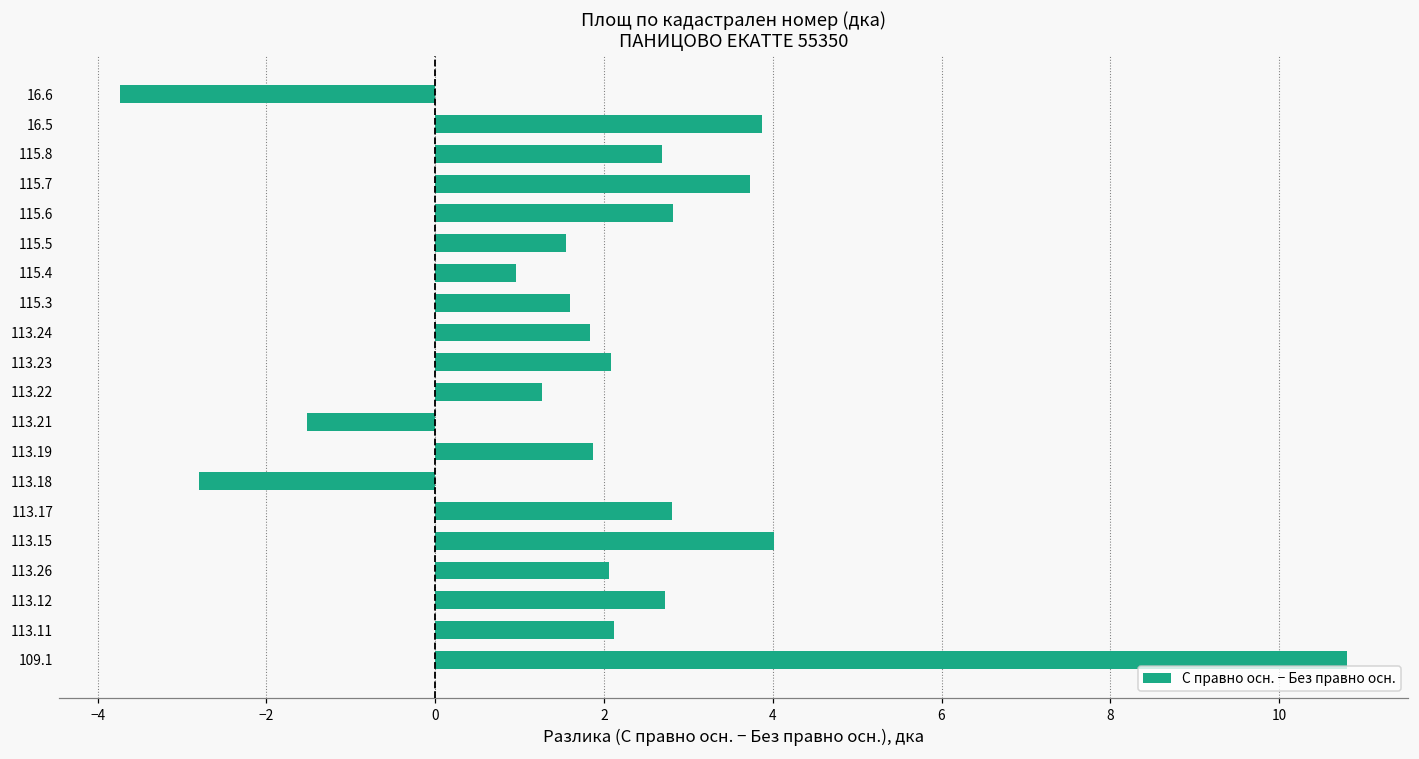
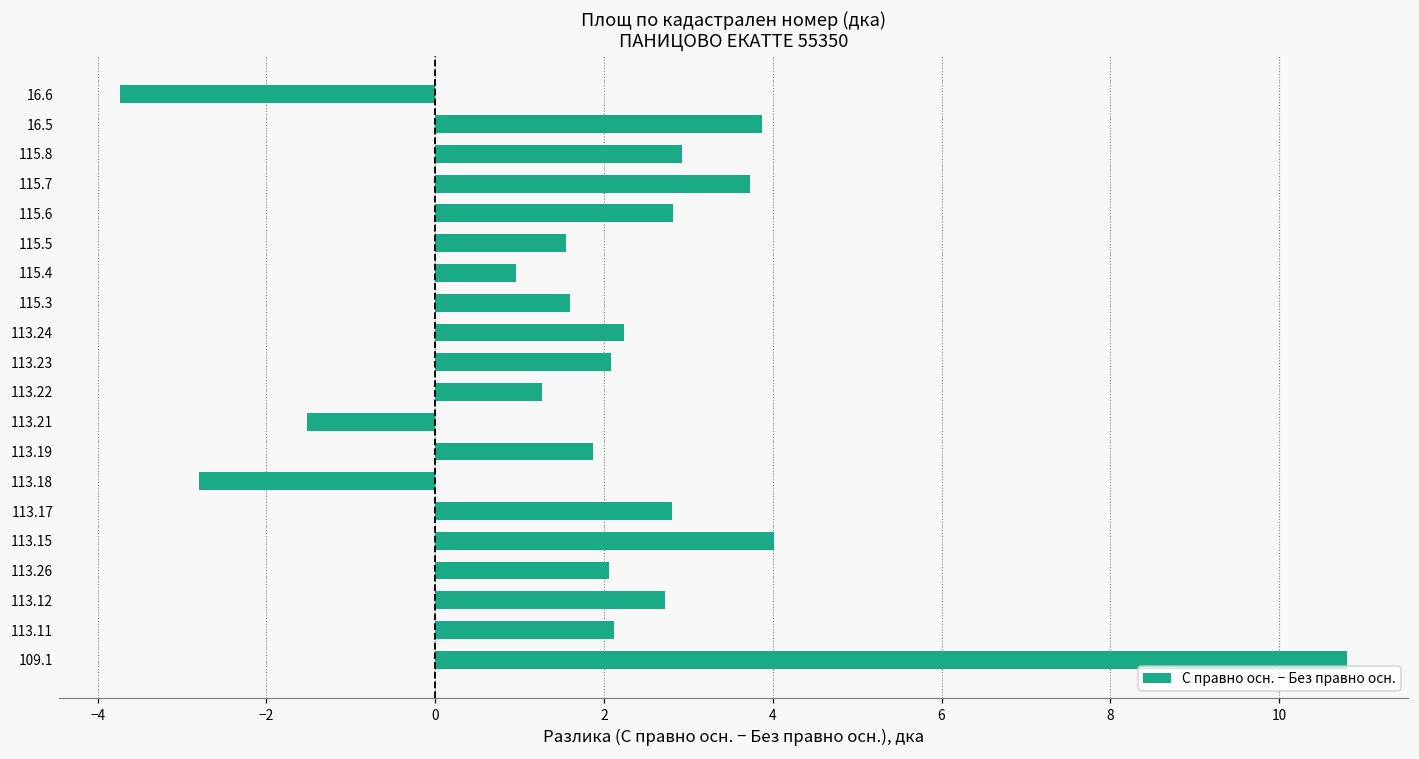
115.8: 2.7 -> 2.9
113.24: 1.8 -> 2.2
